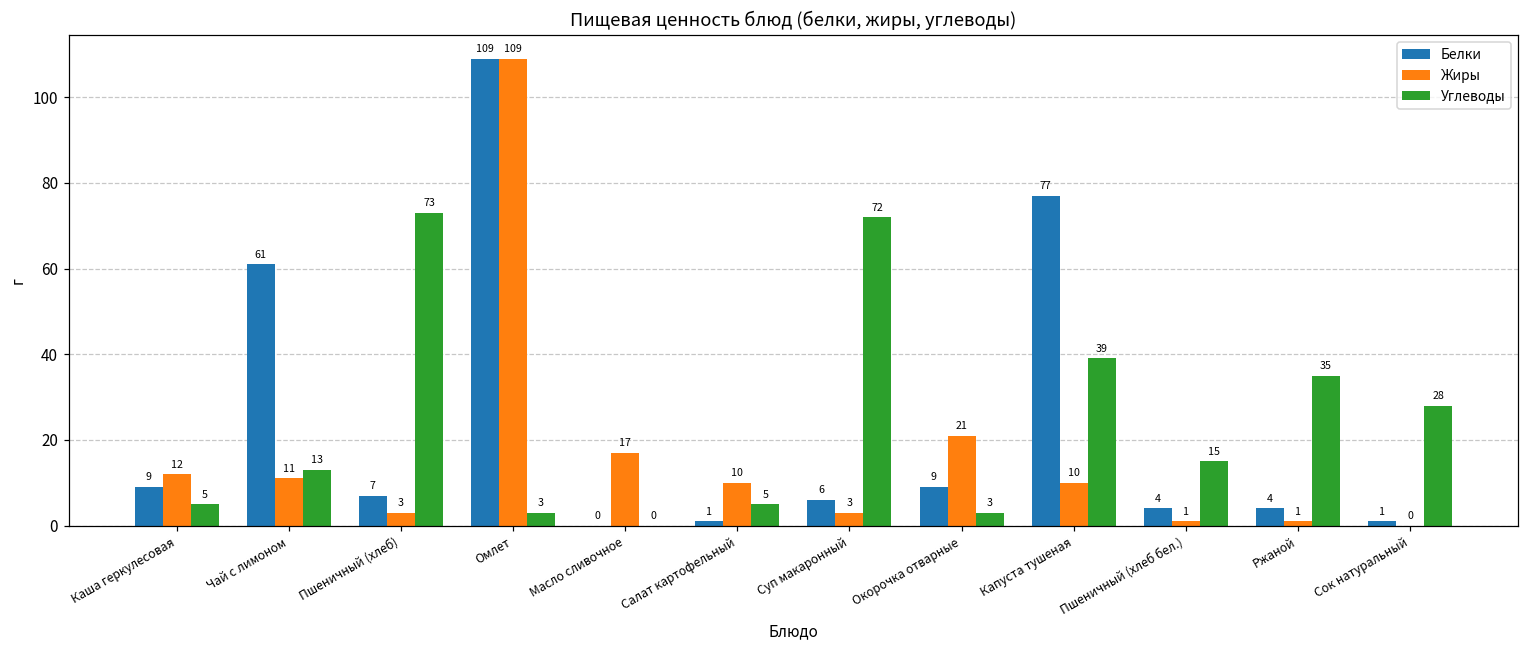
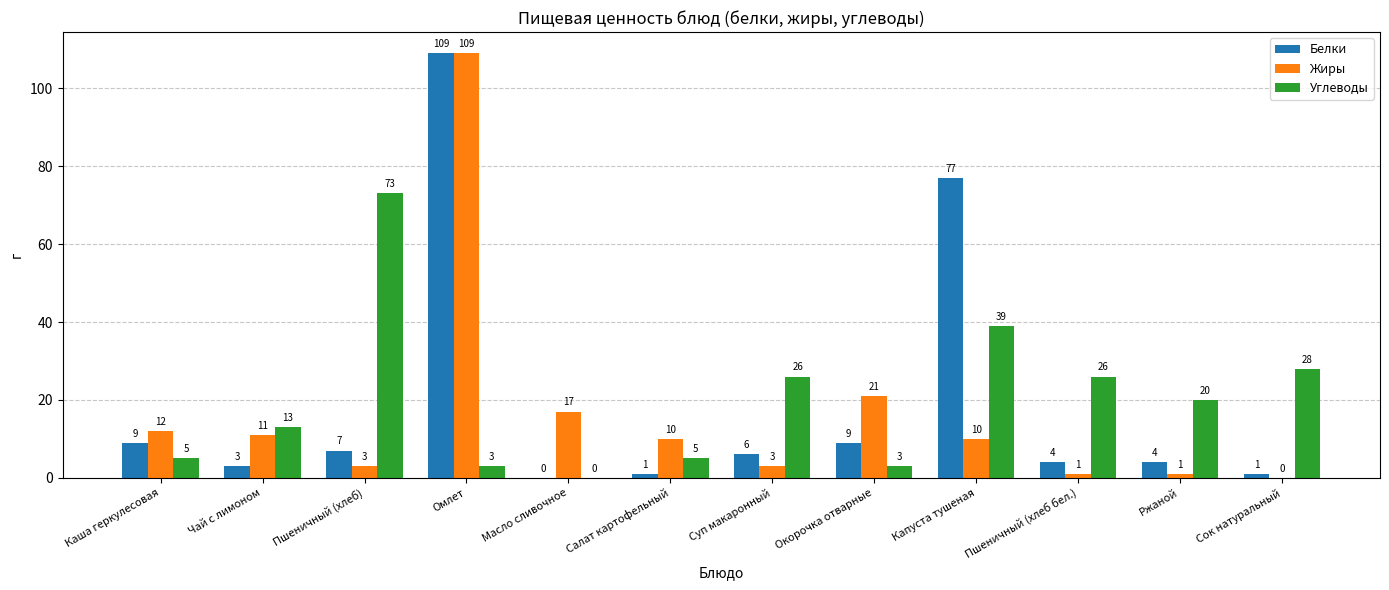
Белки, Чай с лимоном: 61 -> 3
Углеводы, Суп макаронный: 72 -> 26
Углеводы, Пшеничный (хлеб бел.): 15 -> 26
Углеводы, Ржаной: 35 -> 20
